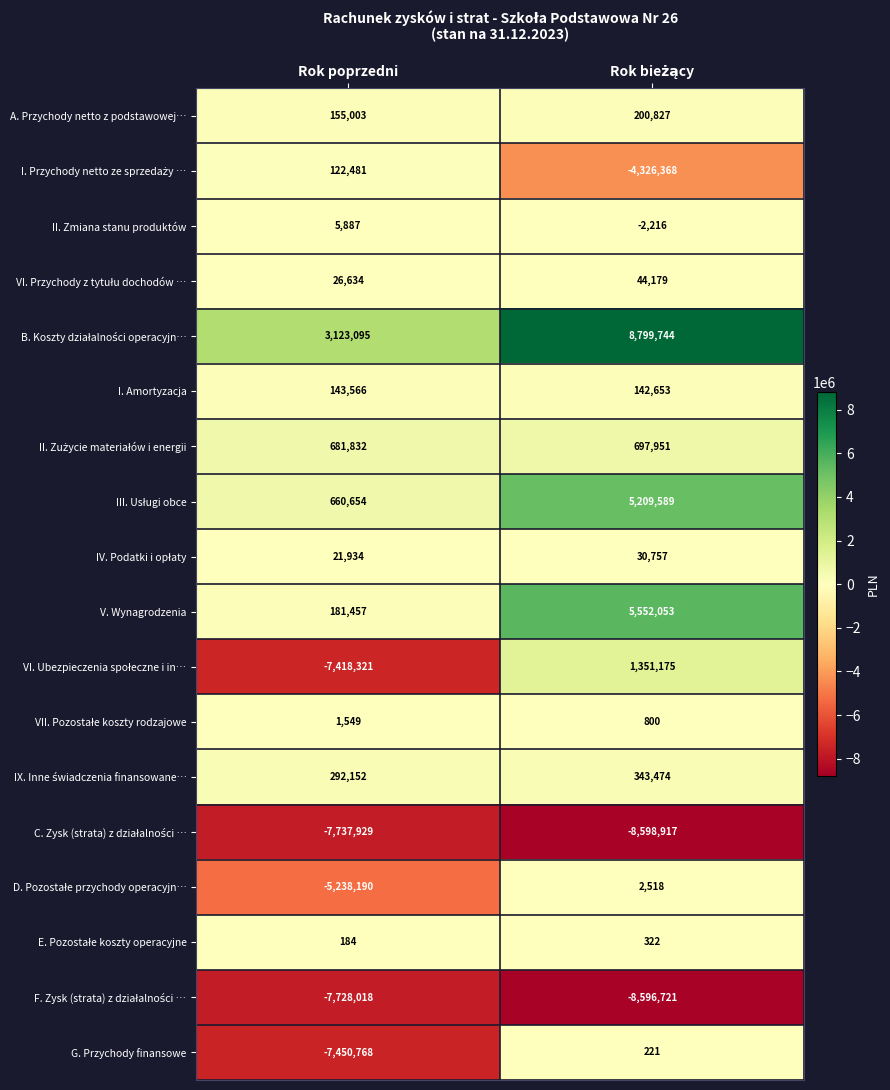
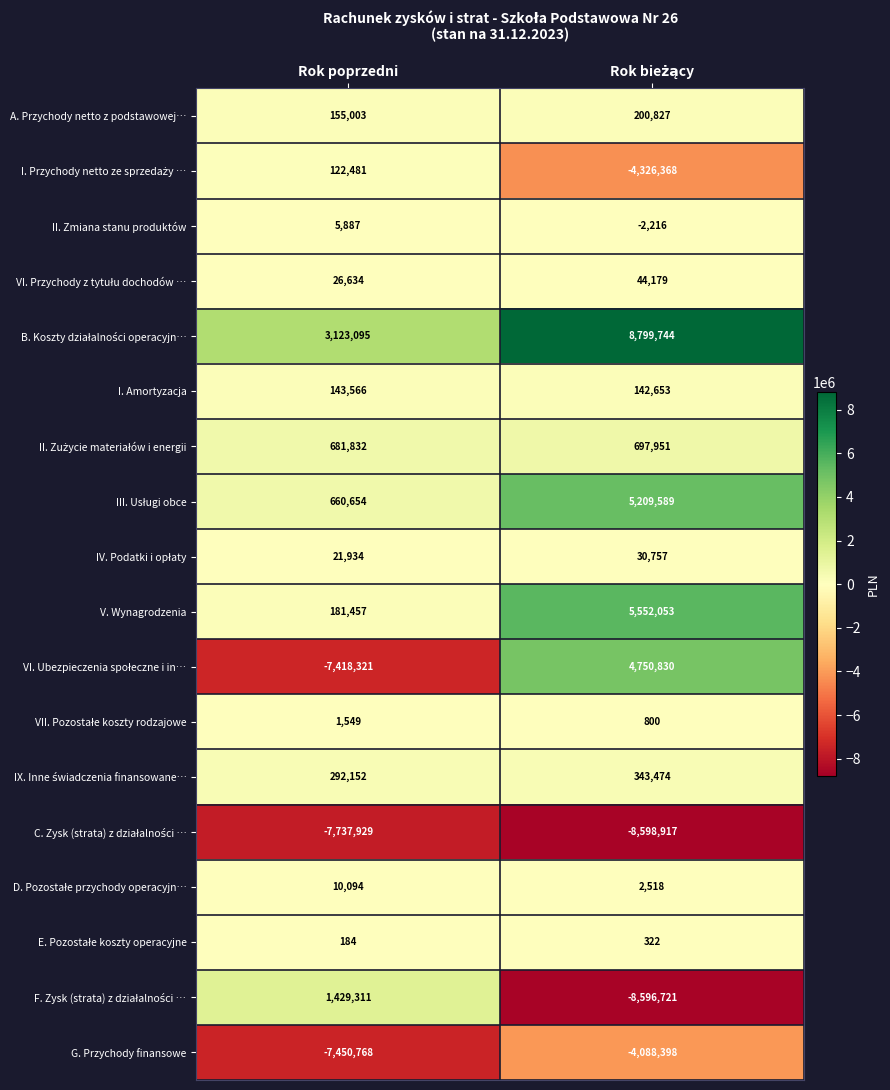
VI. Ubezpieczenia społeczne i in…, Rok bieżący: 1,351,175 -> 4,750,830
D. Pozostałe przychody operacyjn…, Rok poprzedni: -5,238,190 -> 10,094
F. Zysk (strata) z działalności …, Rok poprzedni: -7,728,018 -> 1,429,311
G. Przychody finansowe, Rok bieżący: 221 -> -4,088,398
